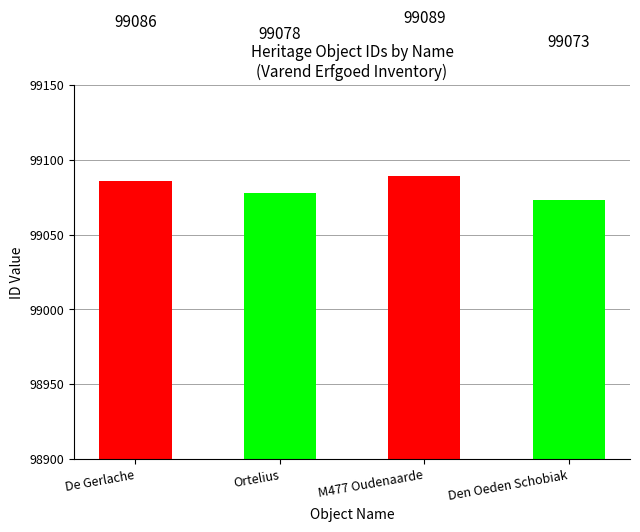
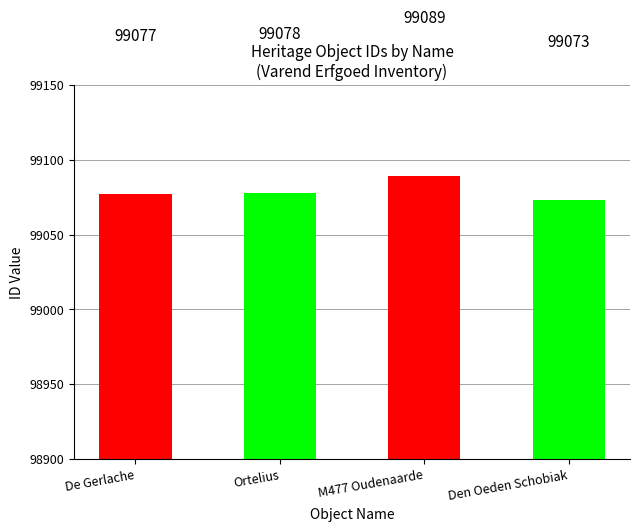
De Gerlache: 99086 -> 99077
